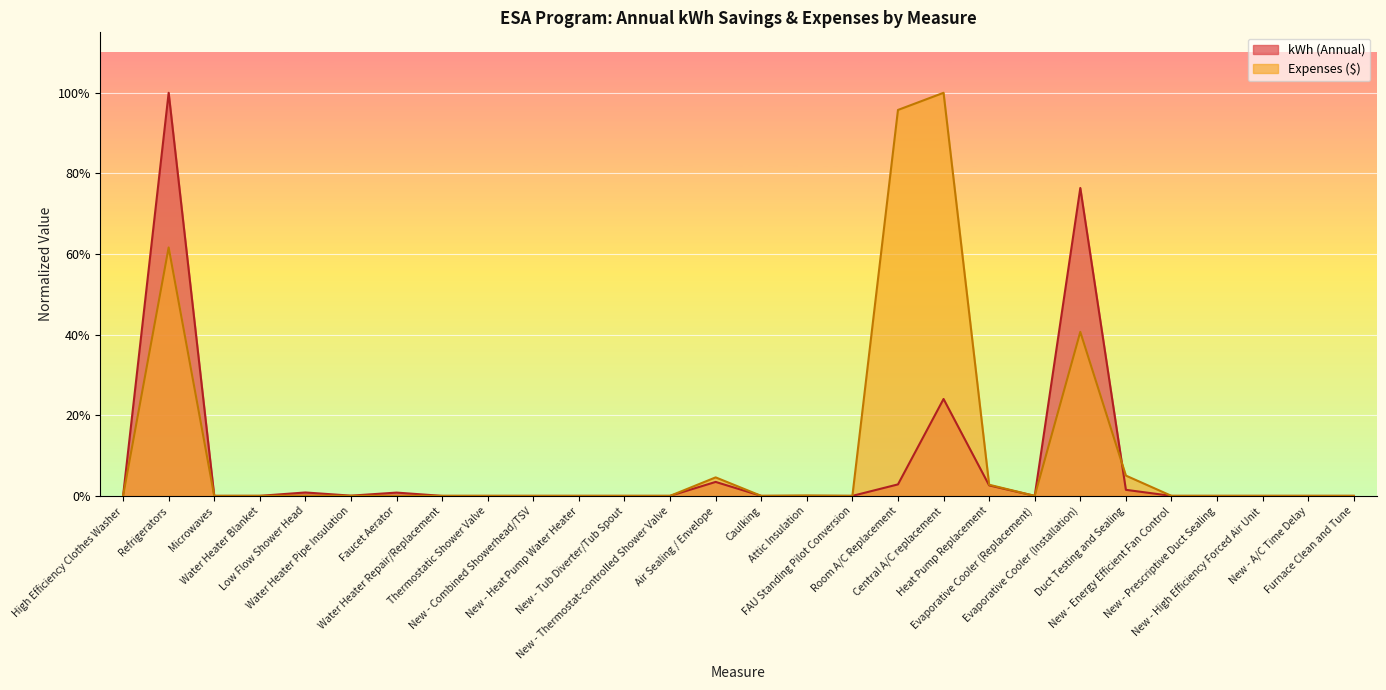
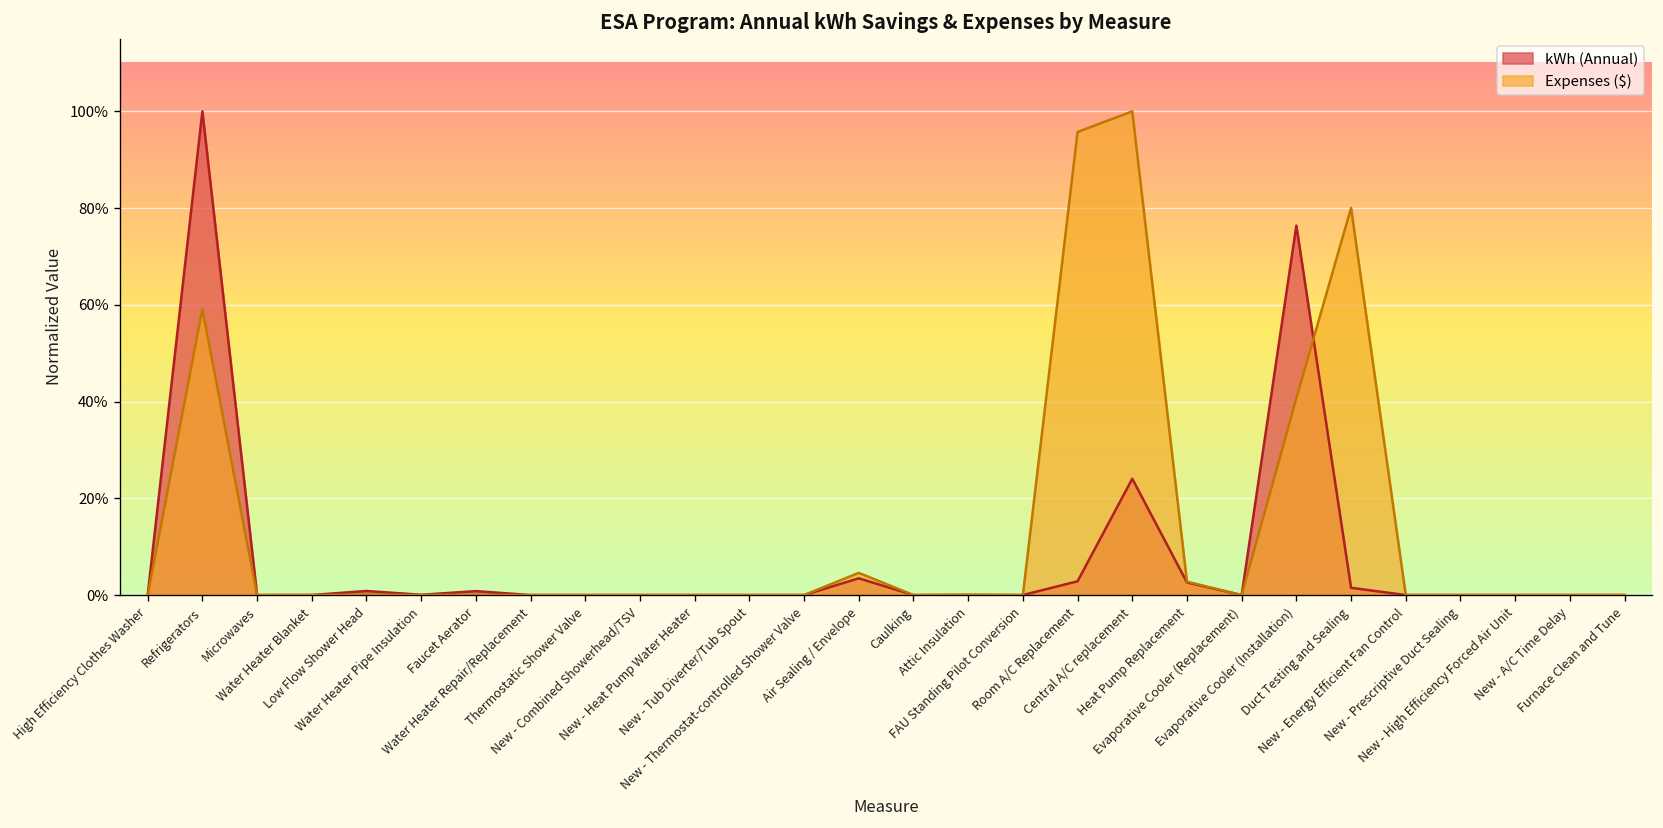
Expenses ($), Refrigerators: 62% -> 59%
Expenses ($), Duct Testing and Sealing: 5% -> 80%
